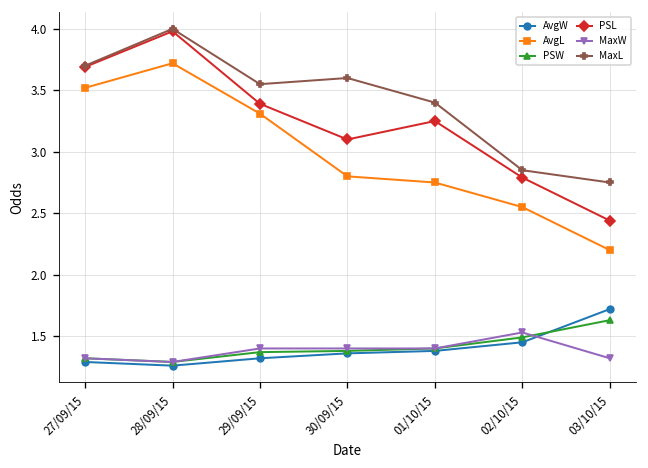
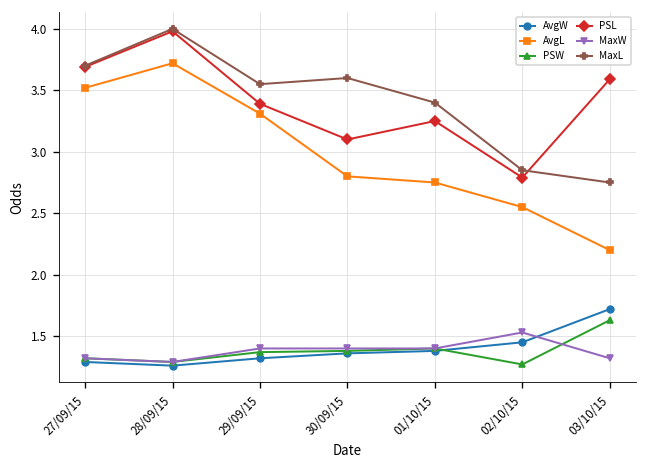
PSW, 02/10/15: 1.49 -> 1.27
PSL, 03/10/15: 2.44 -> 3.59
